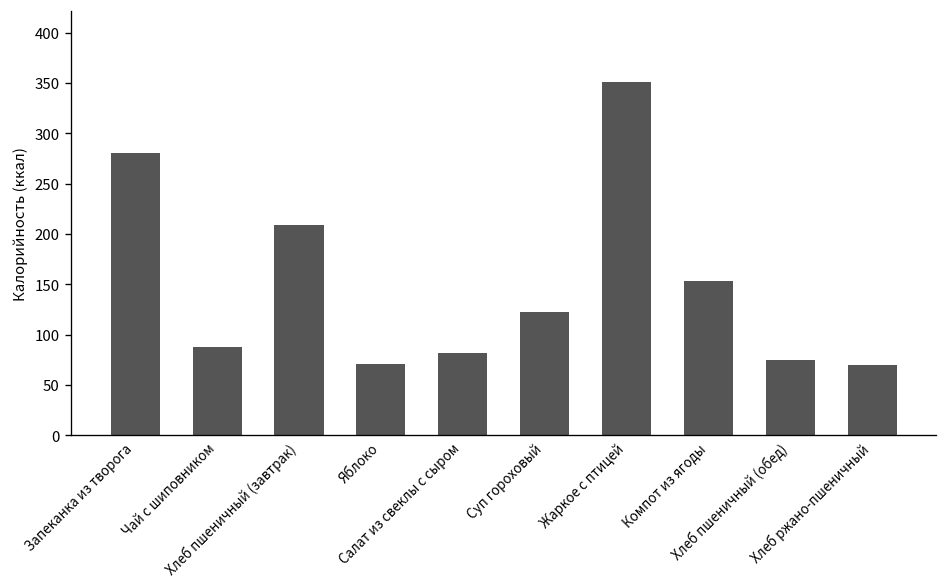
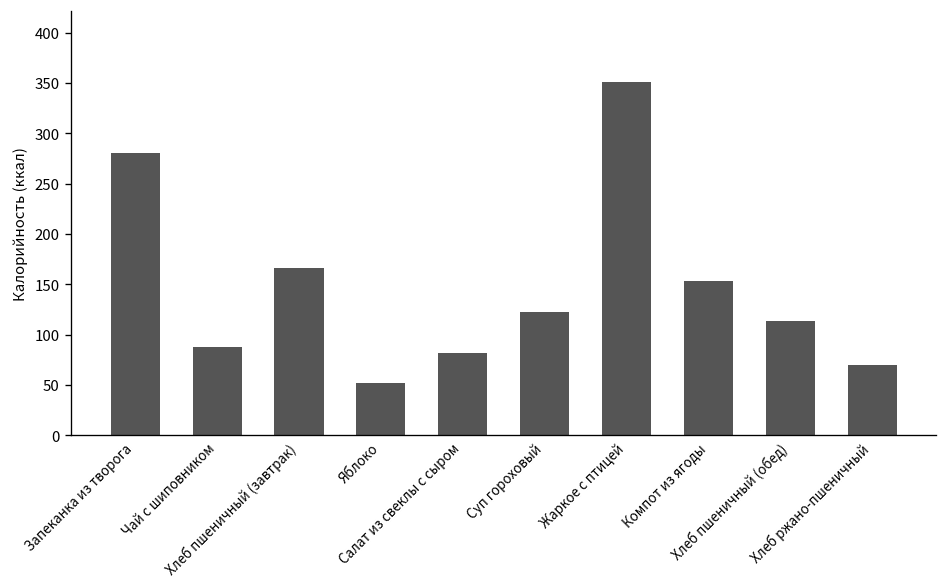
Хлеб пшеничный (завтрак): 210 -> 170
Яблоко: 70 -> 50
Хлеб пшеничный (обед): 80 -> 110
